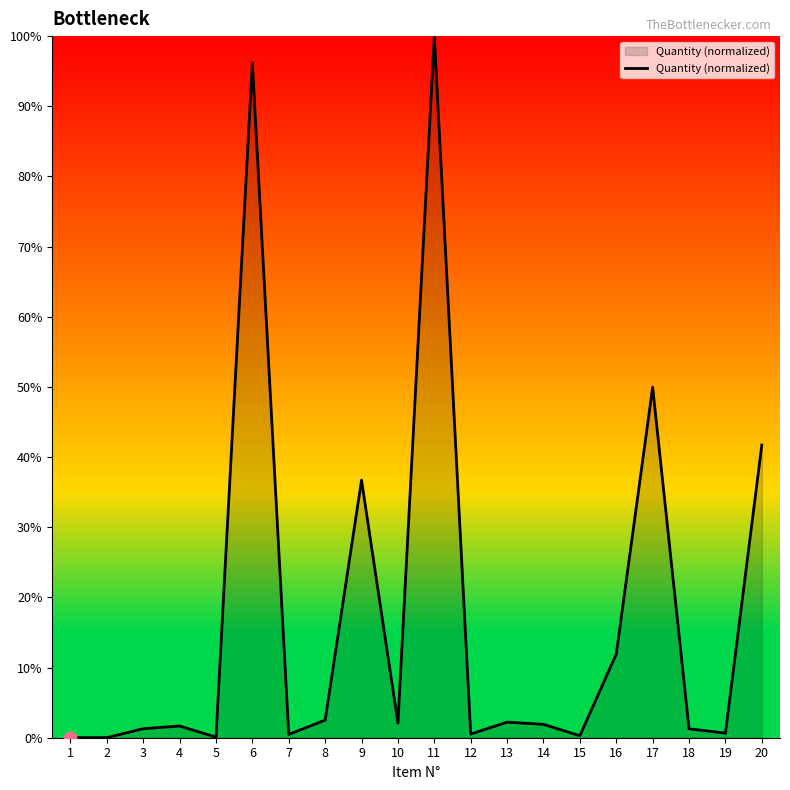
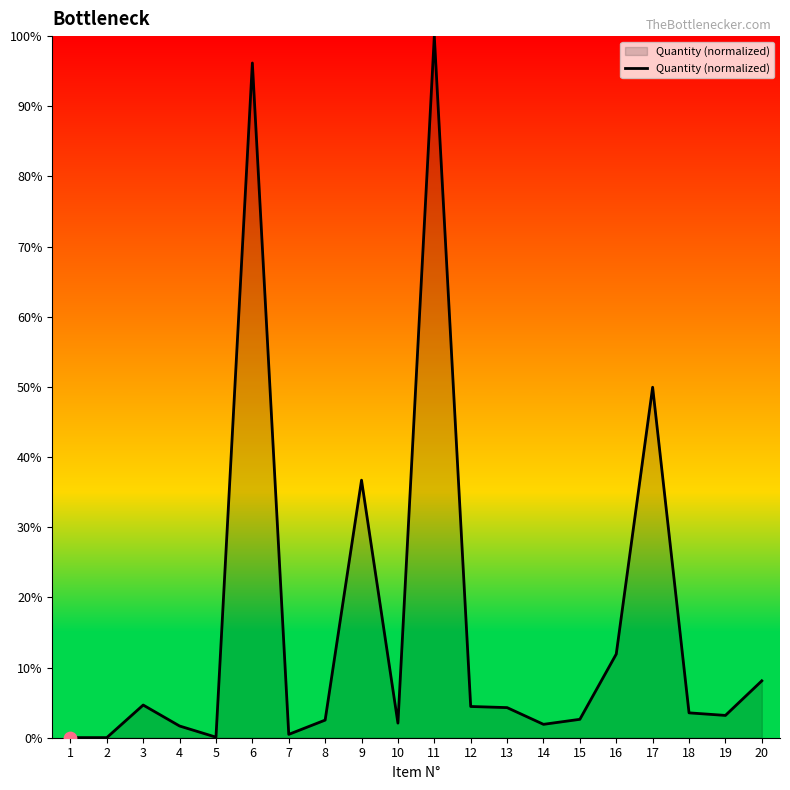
Quantity (normalized), 3: 1% -> 5%
Quantity (normalized), 12: 1% -> 4%
Quantity (normalized), 13: 2% -> 4%
Quantity (normalized), 15: 0% -> 3%
Quantity (normalized), 18: 1% -> 4%
Quantity (normalized), 19: 1% -> 3%
Quantity (normalized), 20: 42% -> 8%
